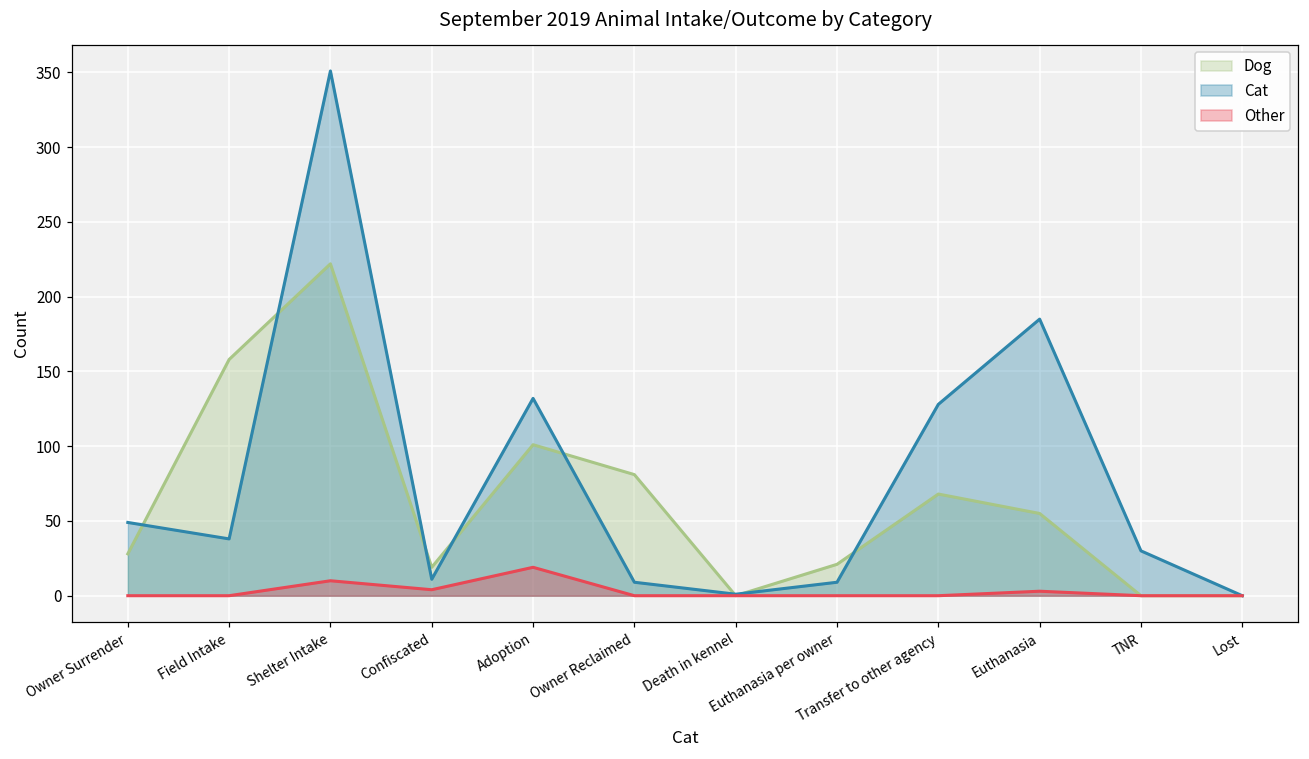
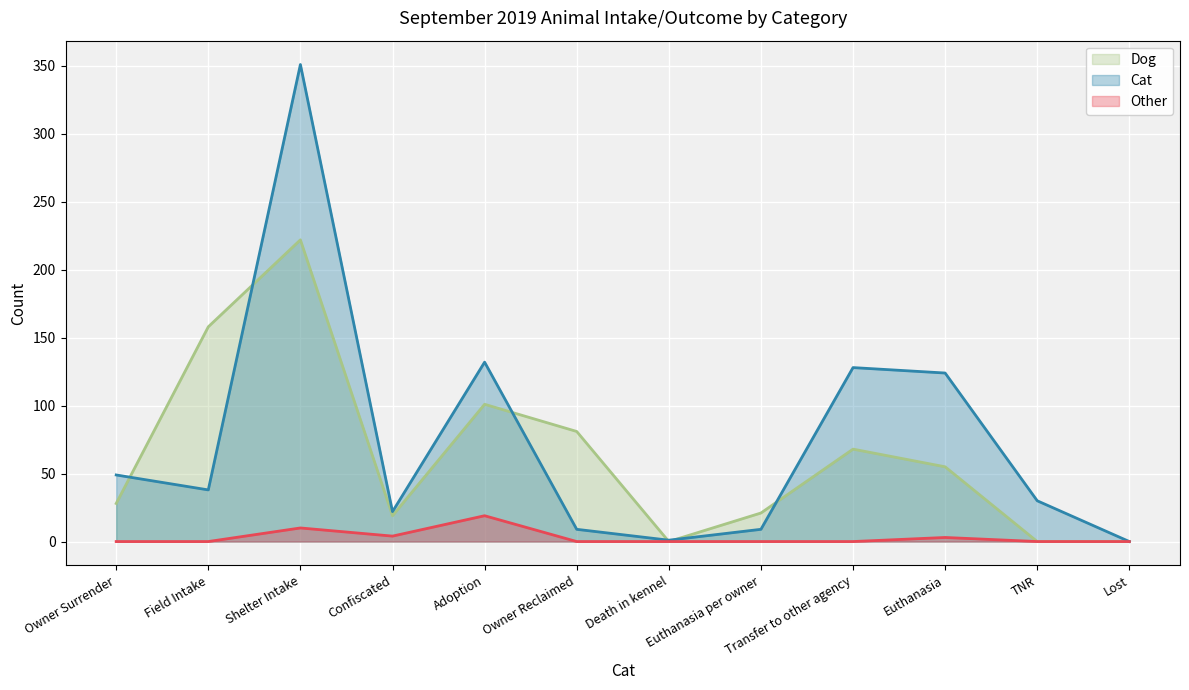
Cat, Confiscated: 11 -> 22
Cat, Euthanasia: 185 -> 124
